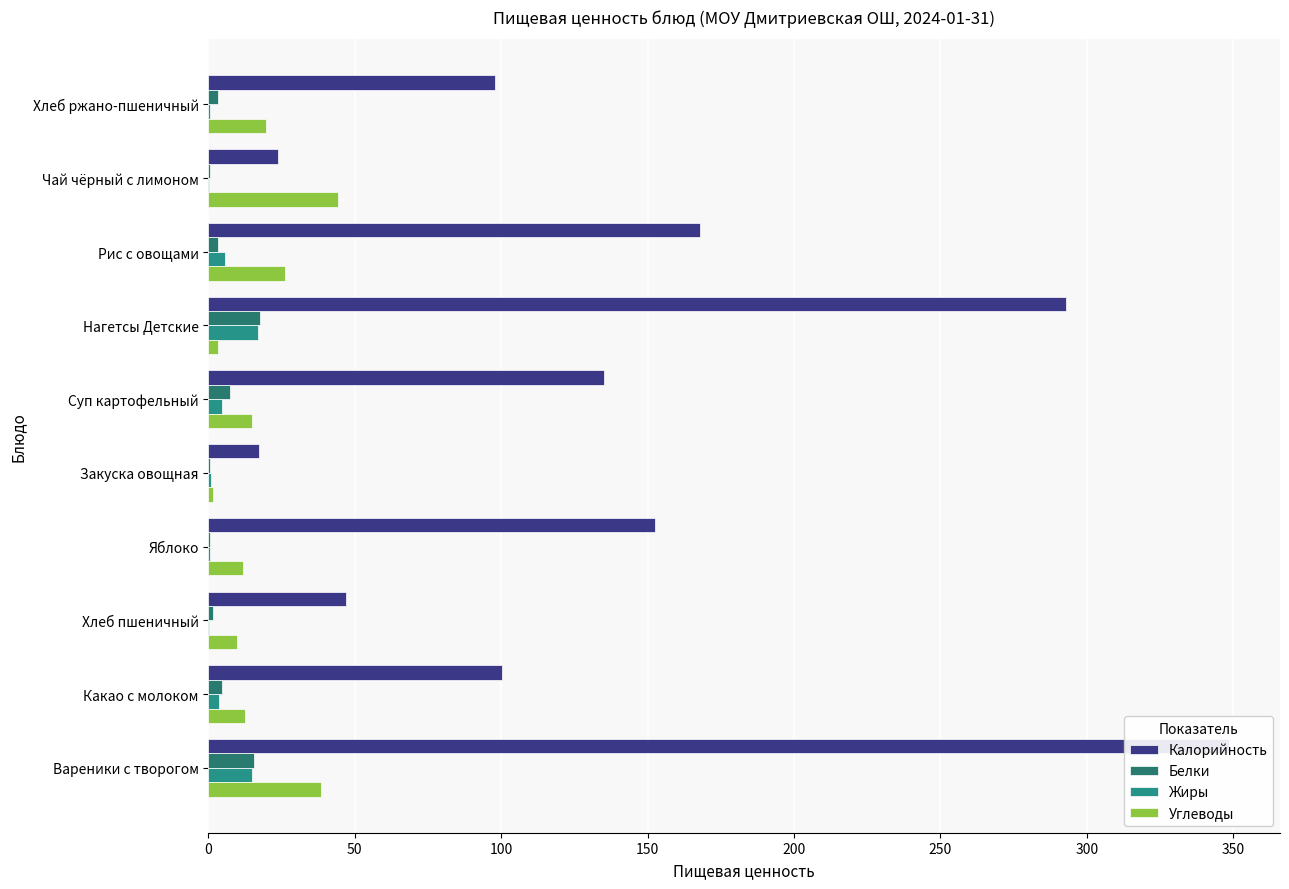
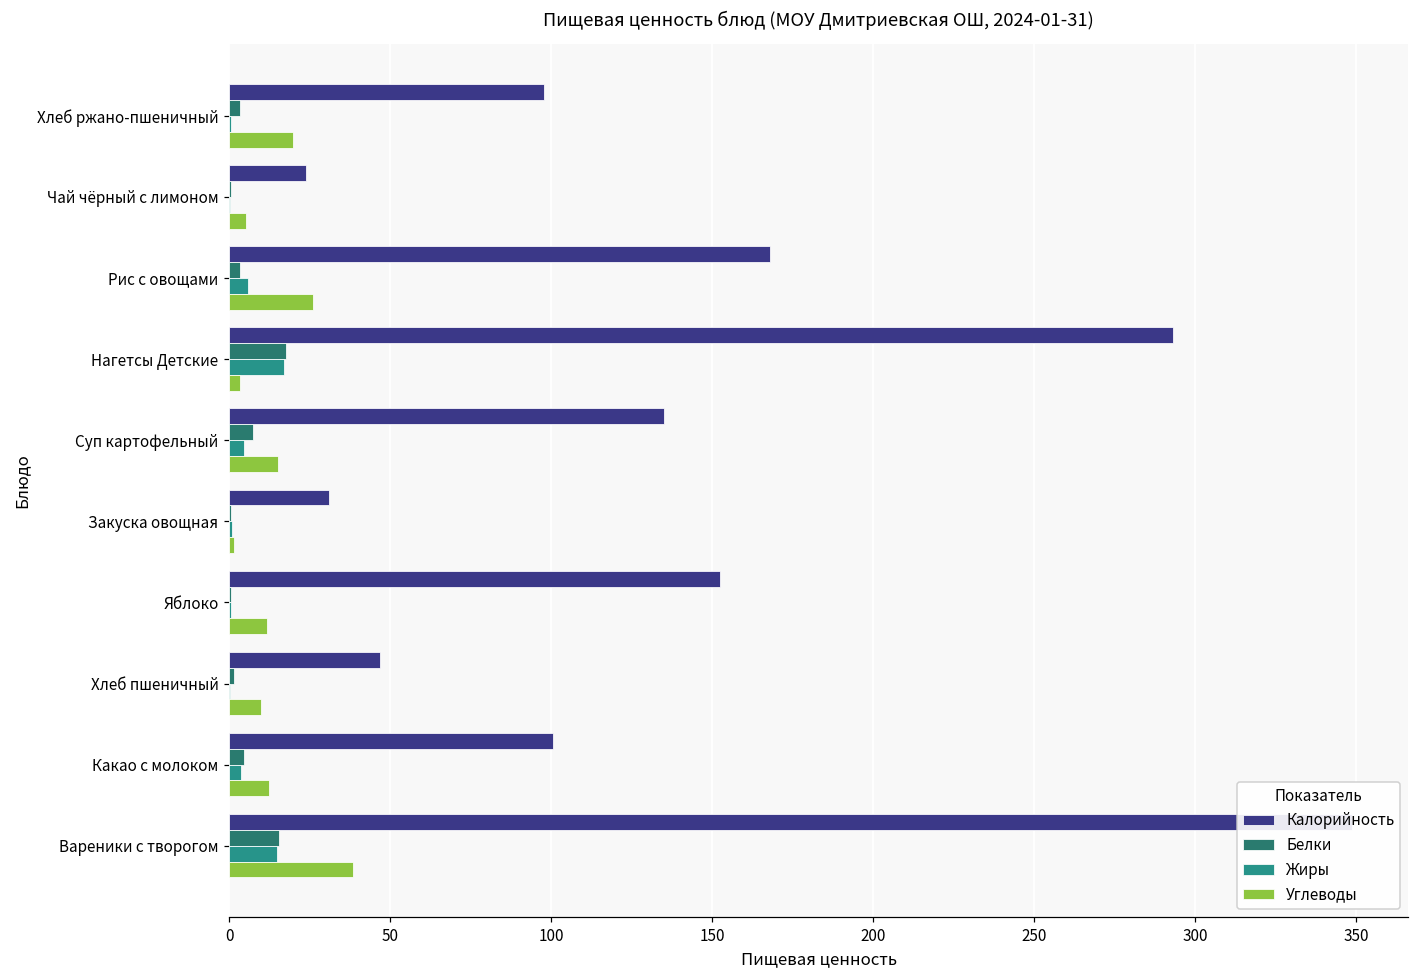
Углеводы, Чай чёрный с лимоном: 44 -> 5
Калорийность, Закуска овощная: 17 -> 31
